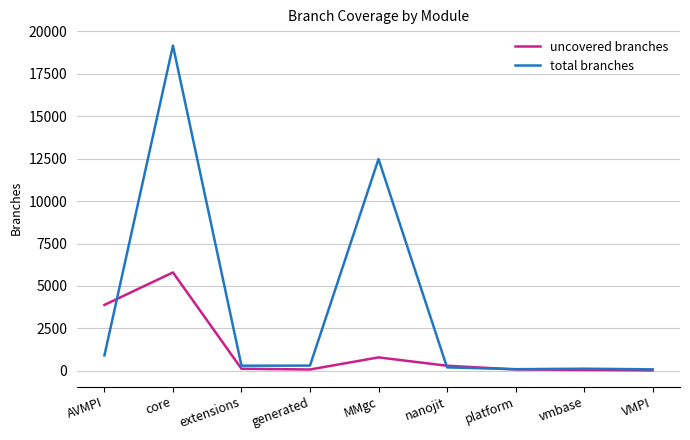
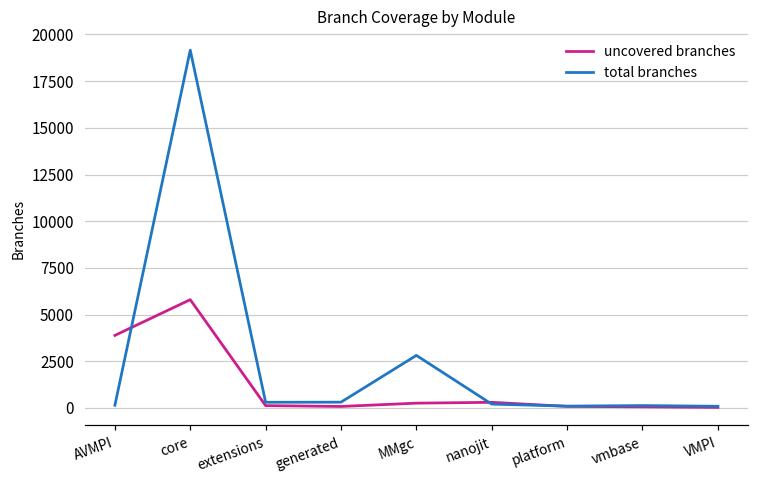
total branches, AVMPI: 900 -> 100
uncovered branches, MMgc: 800 -> 300
total branches, MMgc: 12500 -> 2800
